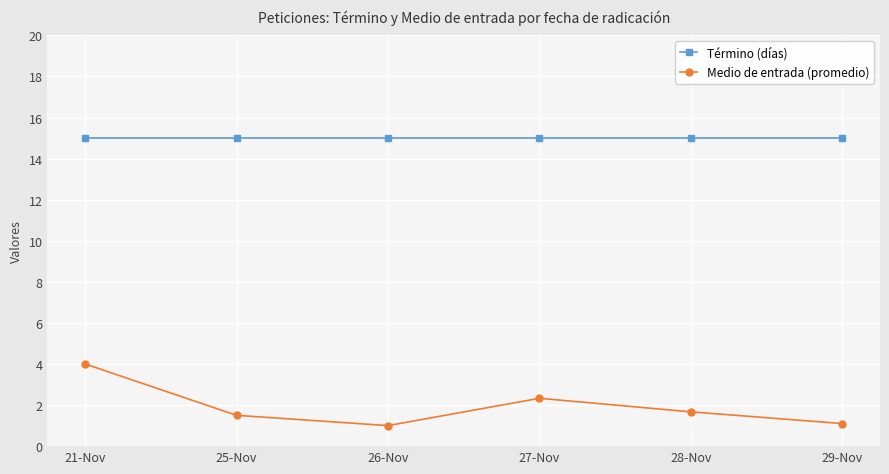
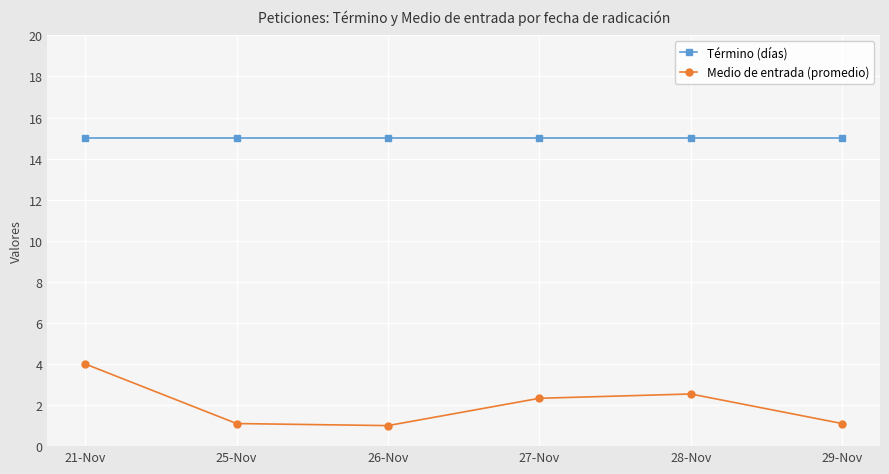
Medio de entrada (promedio), 25-Nov: 1.5 -> 1.1
Medio de entrada (promedio), 28-Nov: 1.7 -> 2.5
